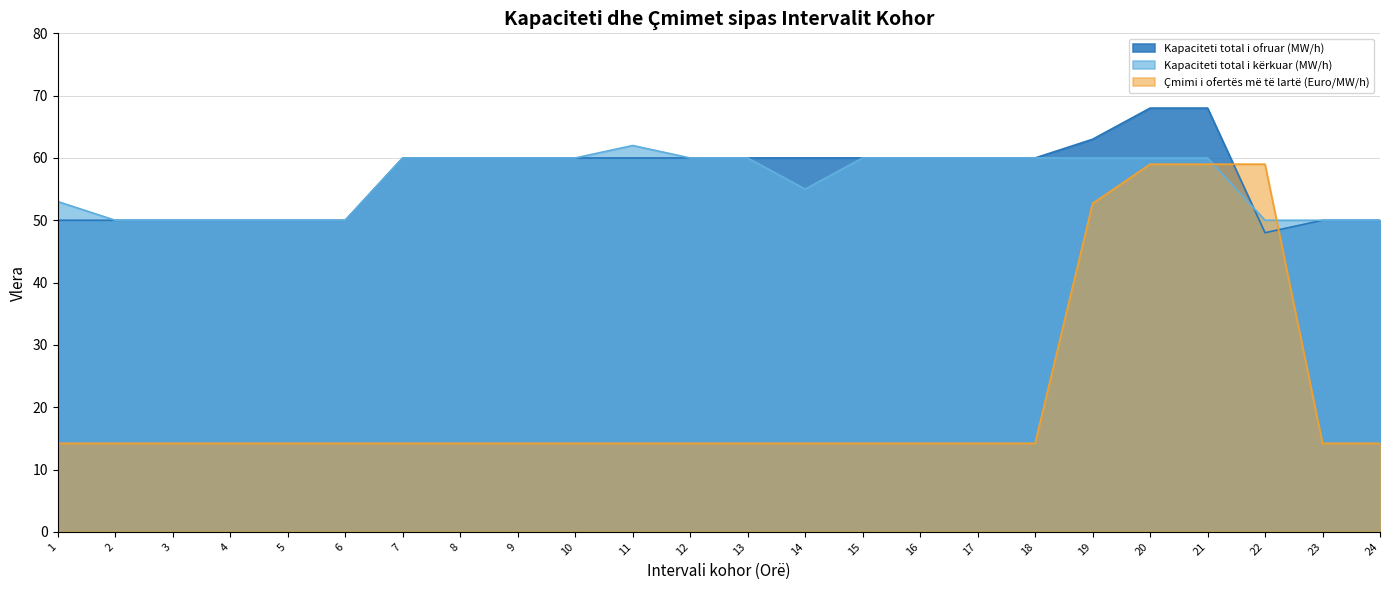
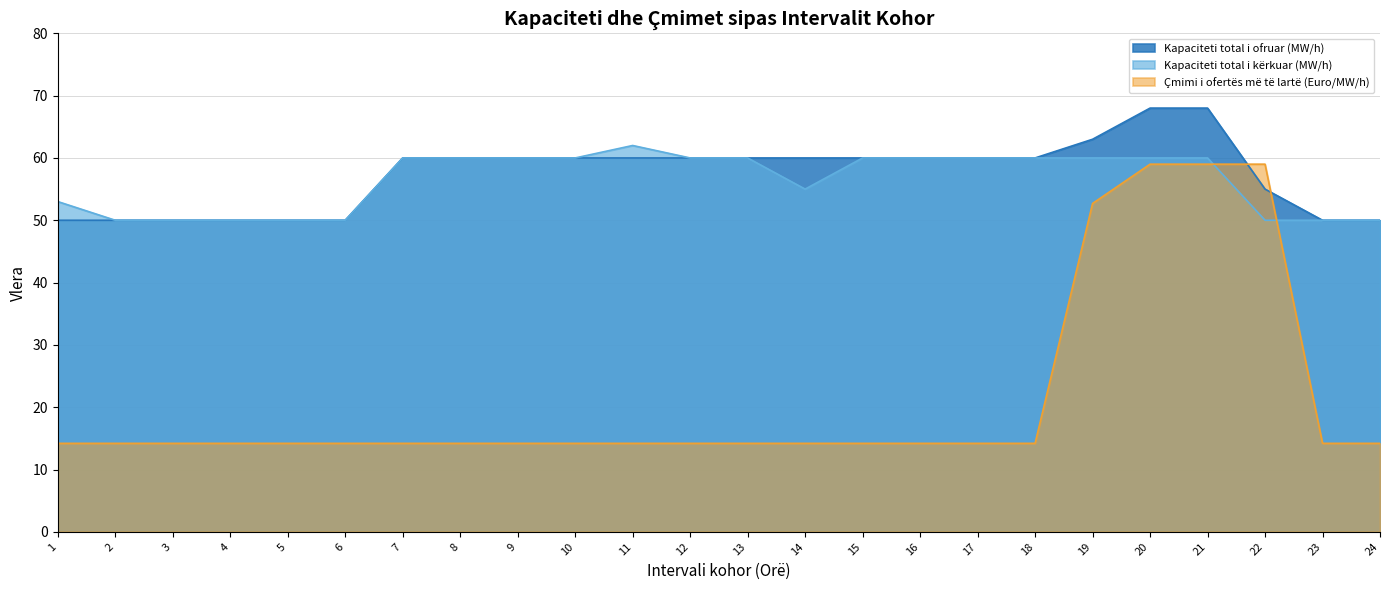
Kapaciteti total i ofruar (MW/h), 22: 48 -> 55
